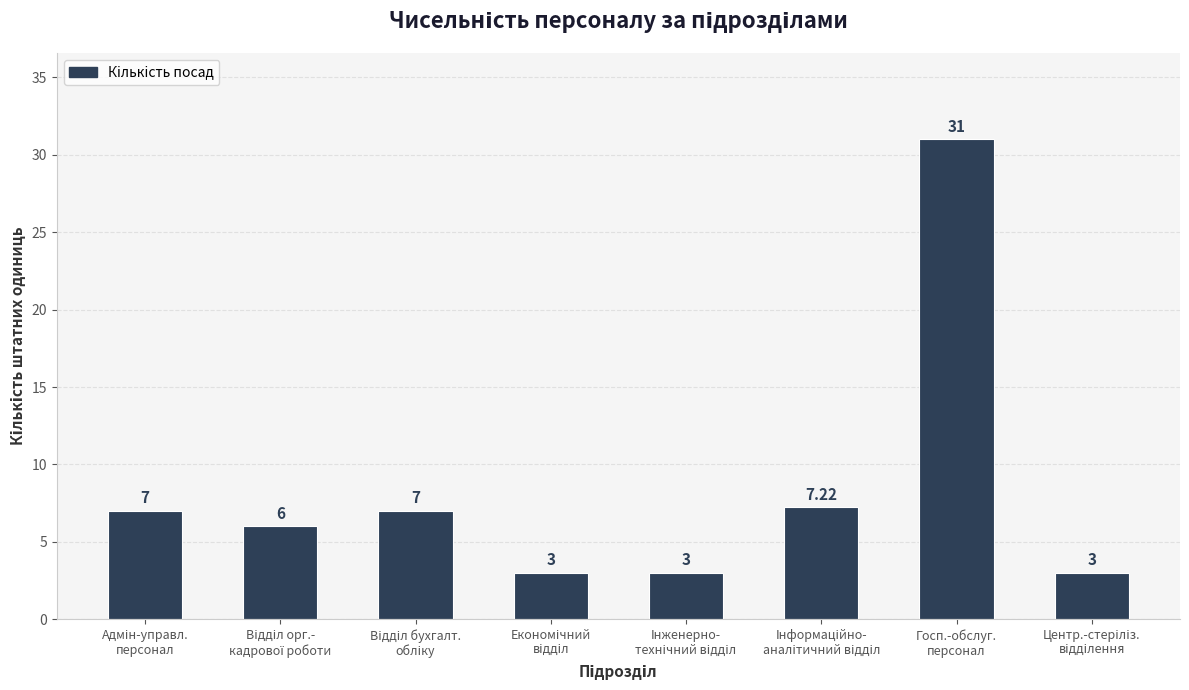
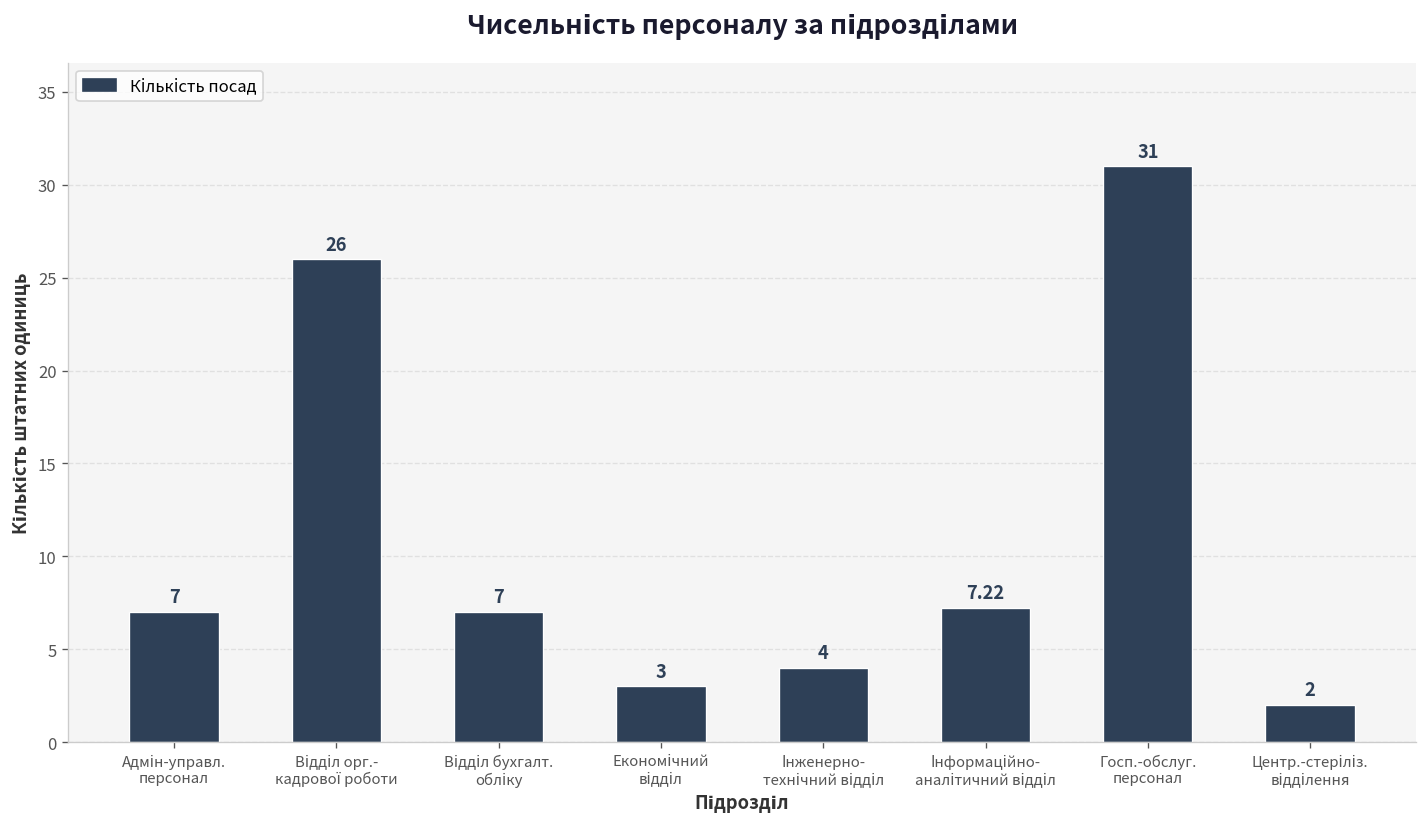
Відділ орг.- кадрової роботи: 6 -> 26
Інженерно- технічний відділ: 3 -> 4
Центр.-стеріліз. відділення: 3 -> 2
